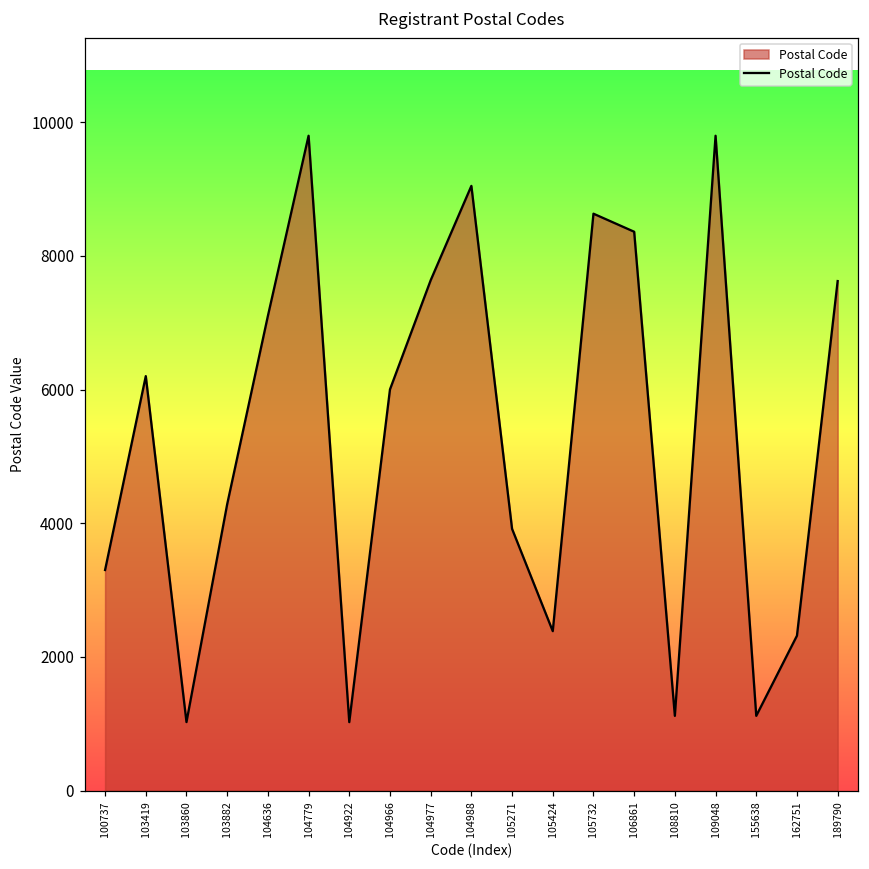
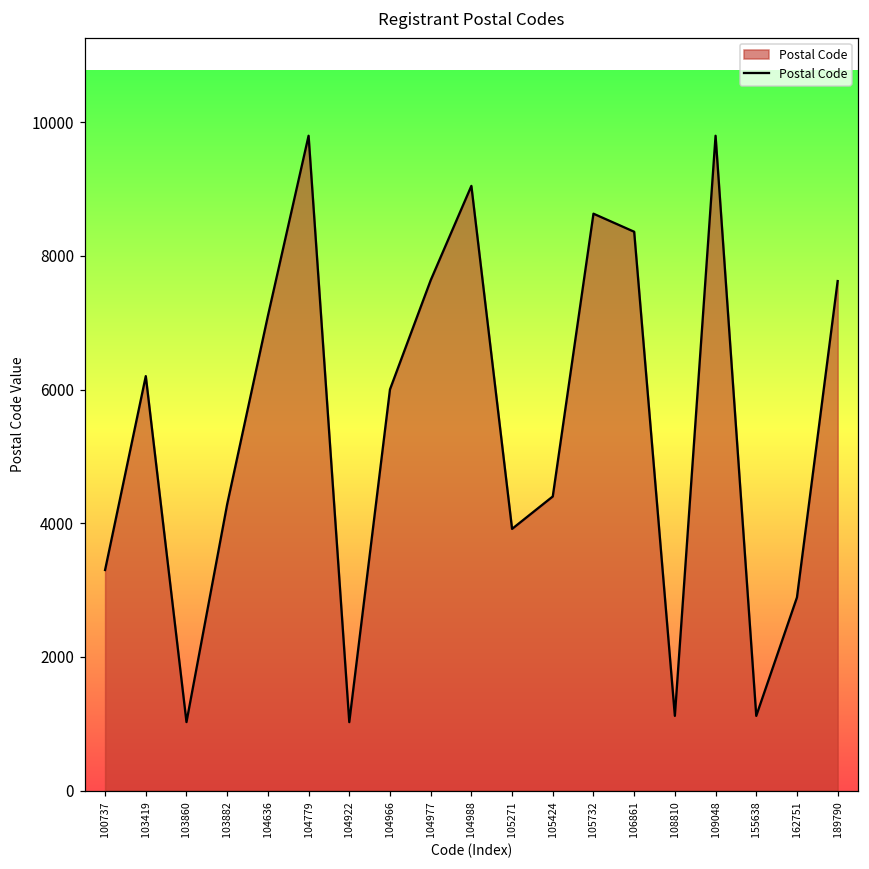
105424: 2400 -> 4400
162751: 2300 -> 2900
